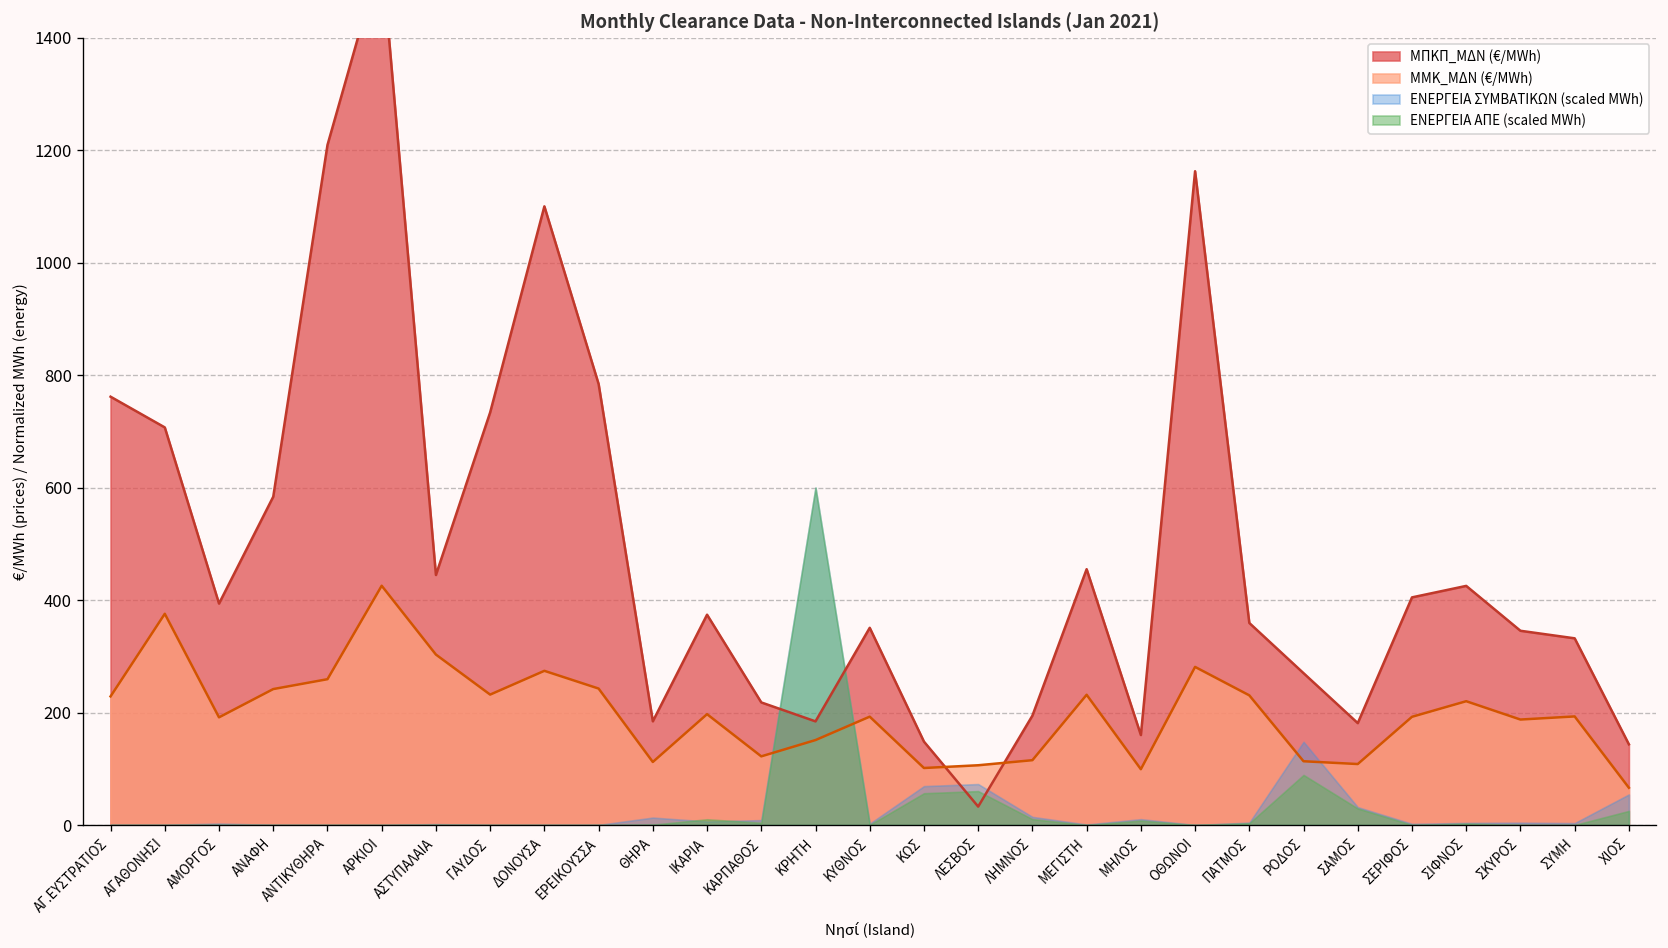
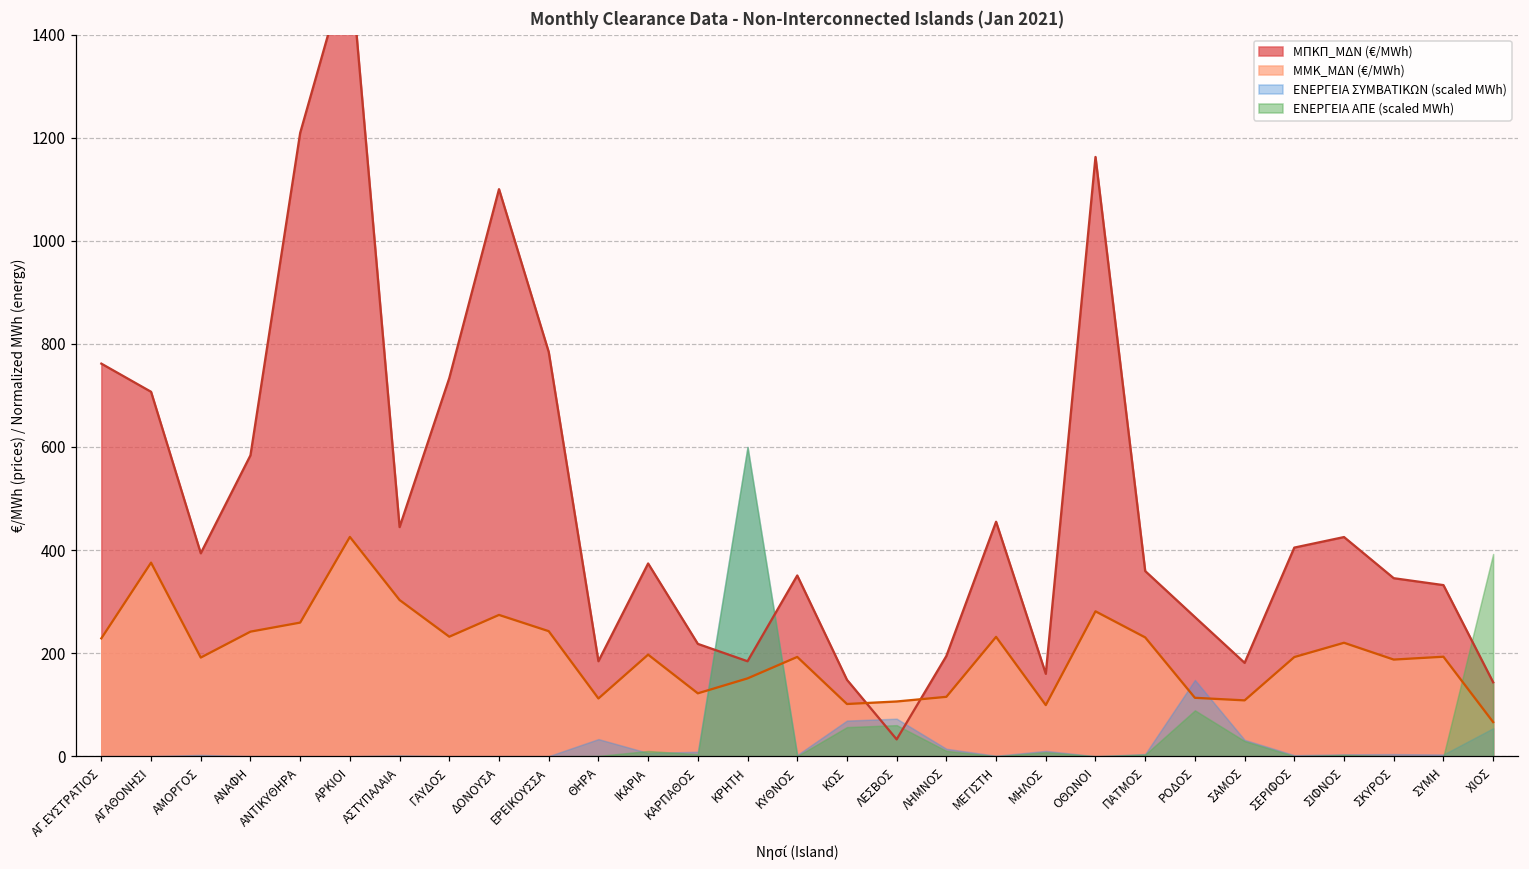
ΕΝΕΡΓΕΙΑ ΣΥΜΒΑΤΙΚΩΝ (scaled MWh), ΘΗΡΑ: 10 -> 30
ΕΝΕΡΓΕΙΑ ΑΠΕ (scaled MWh), ΧΙΟΣ: 30 -> 390
